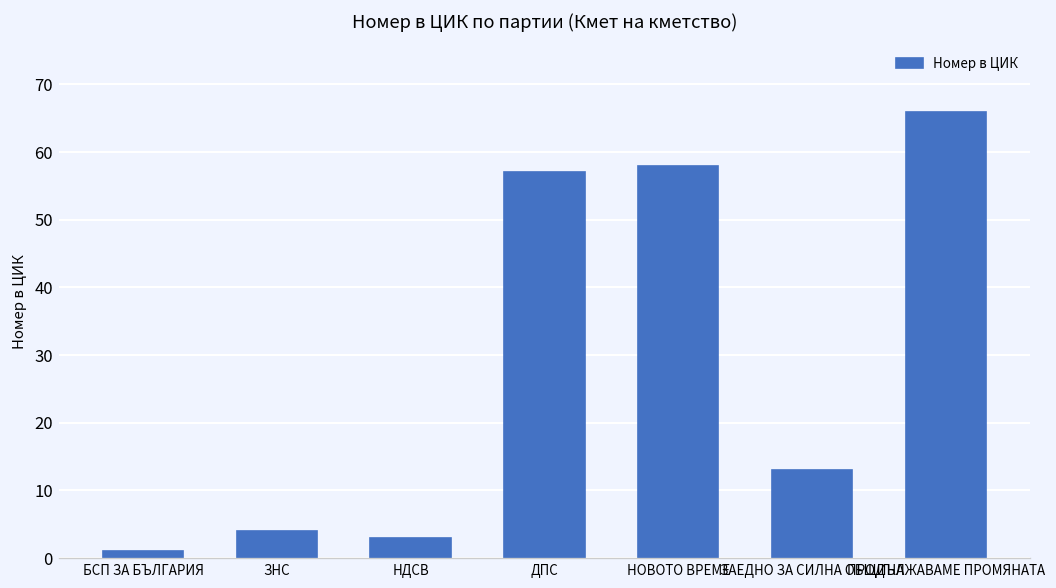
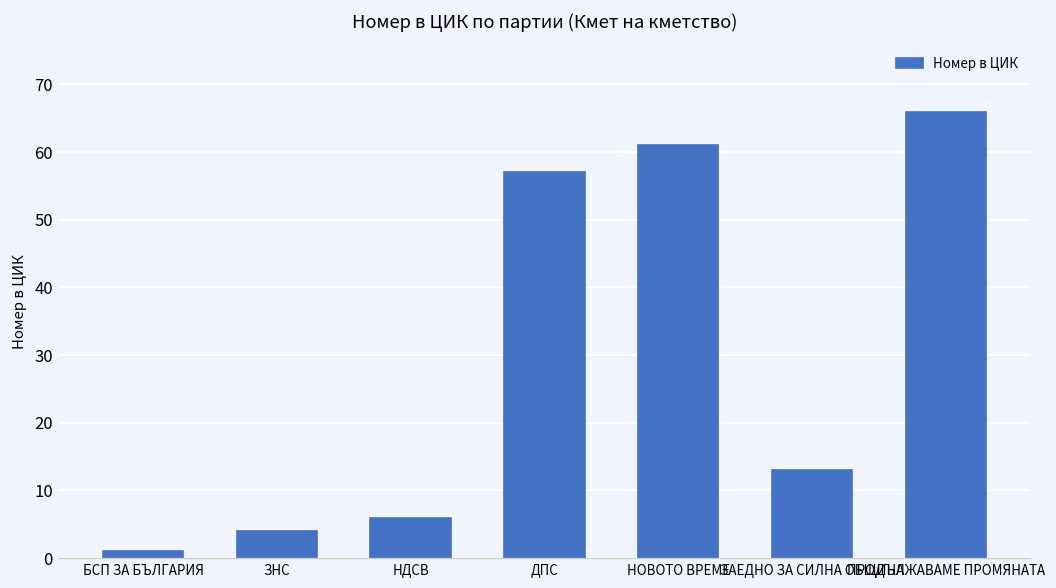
НДСВ: 3 -> 6
НОВОТО ВРЕМЕ: 58 -> 61
